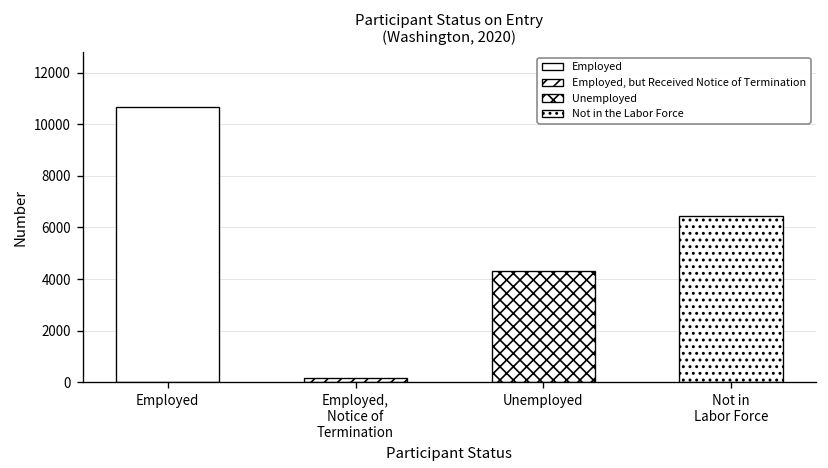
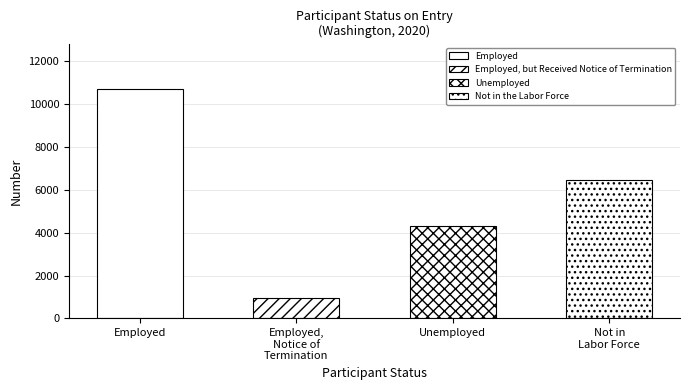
Employed, Notice of Termination: 200 -> 900
